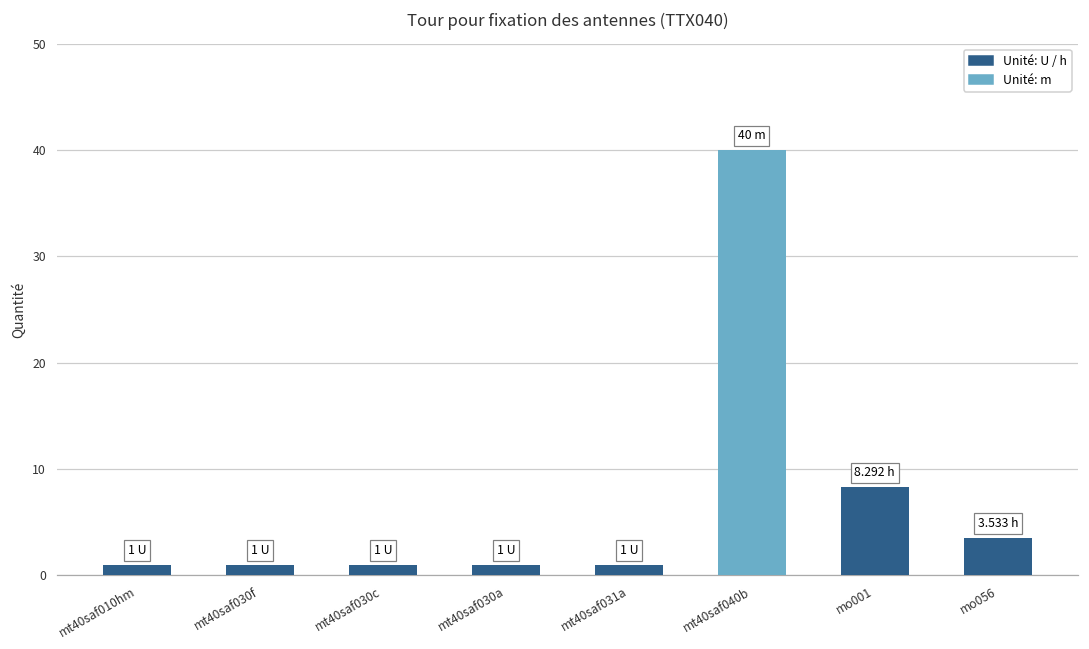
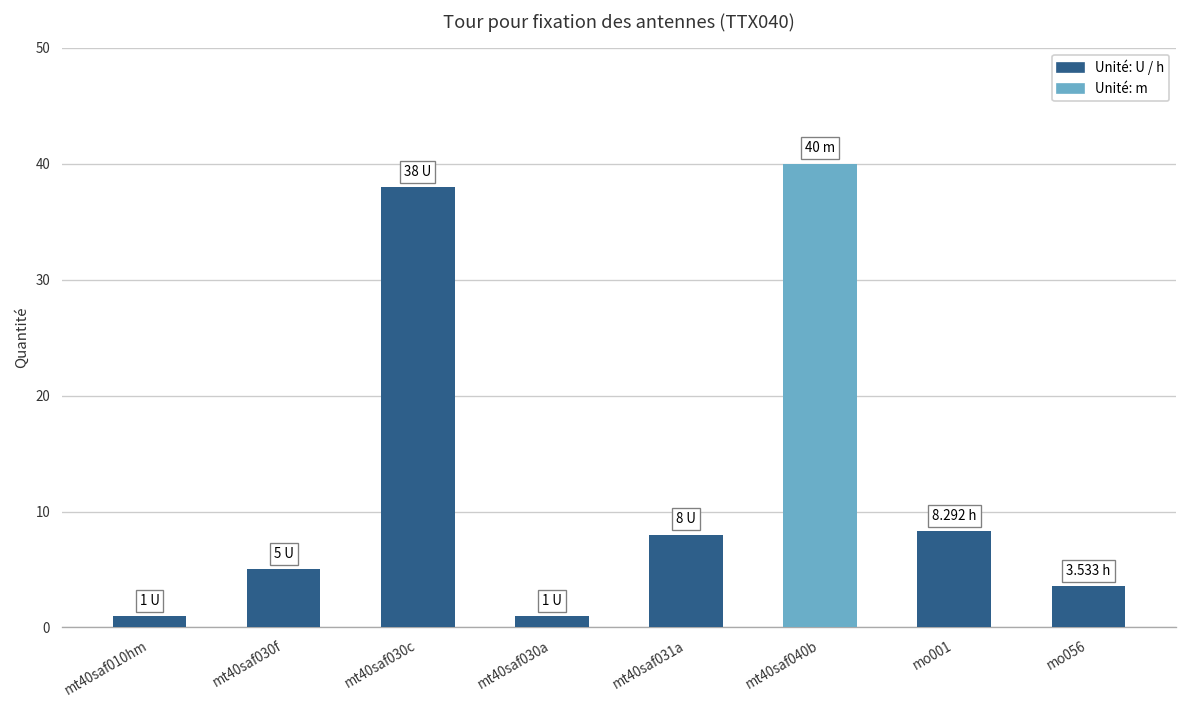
mt40saf030f: 1 -> 5
mt40saf030c: 1 -> 38
mt40saf031a: 1 -> 8
